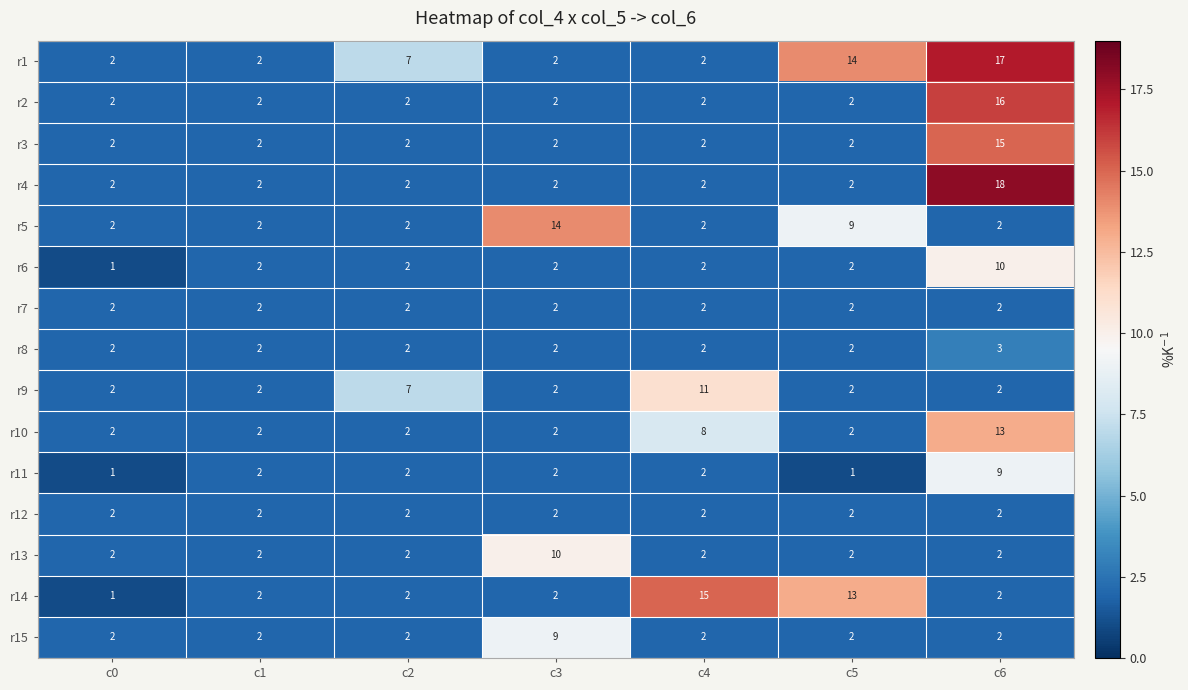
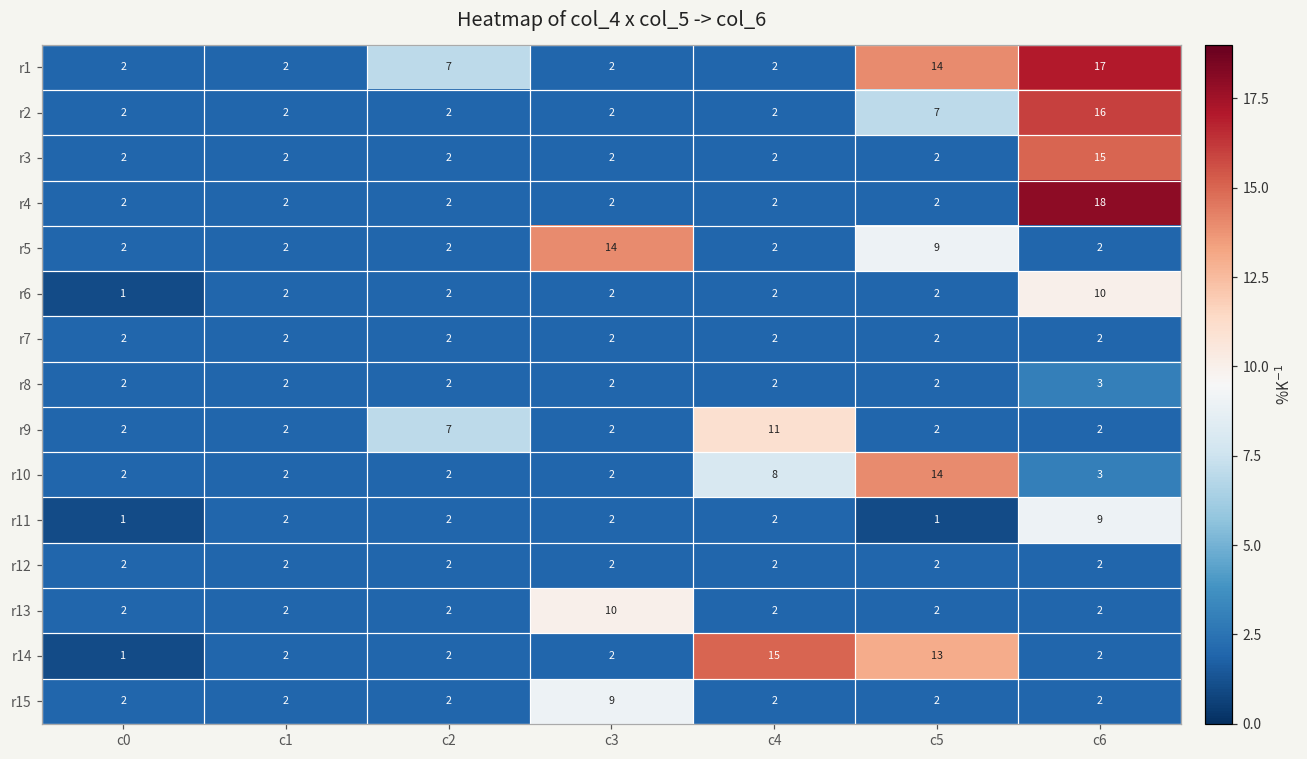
r2, c5: 2 -> 7
r10, c5: 2 -> 14
r10, c6: 13 -> 3
